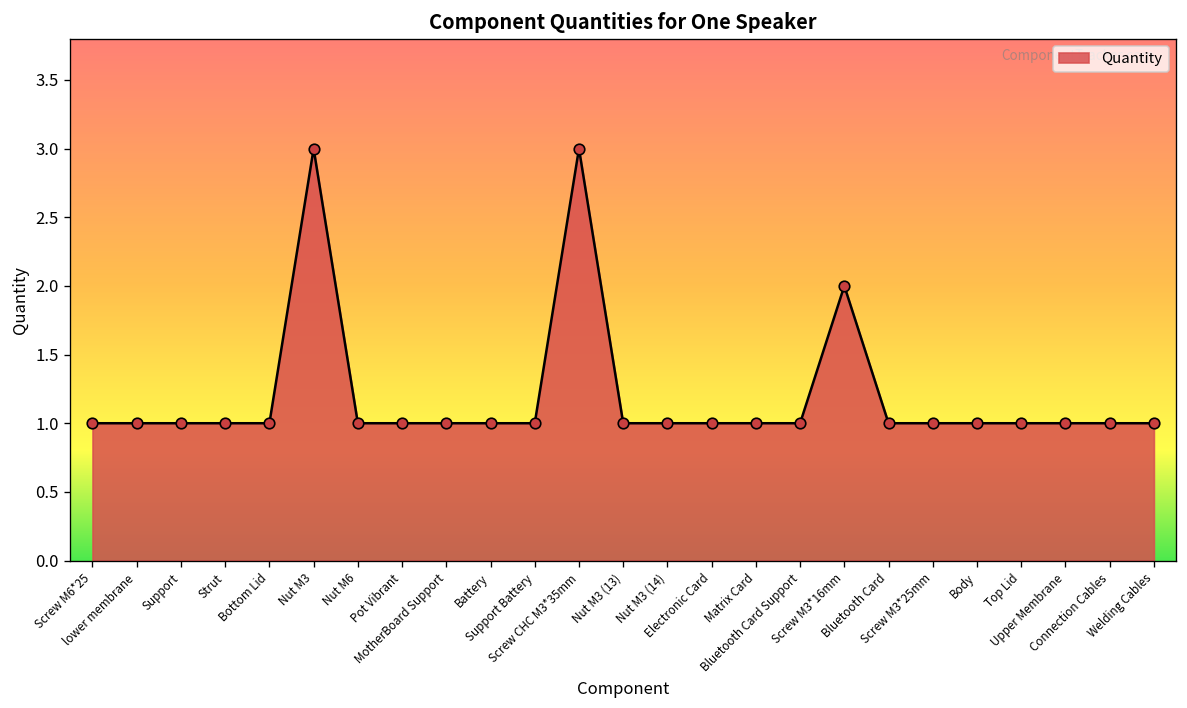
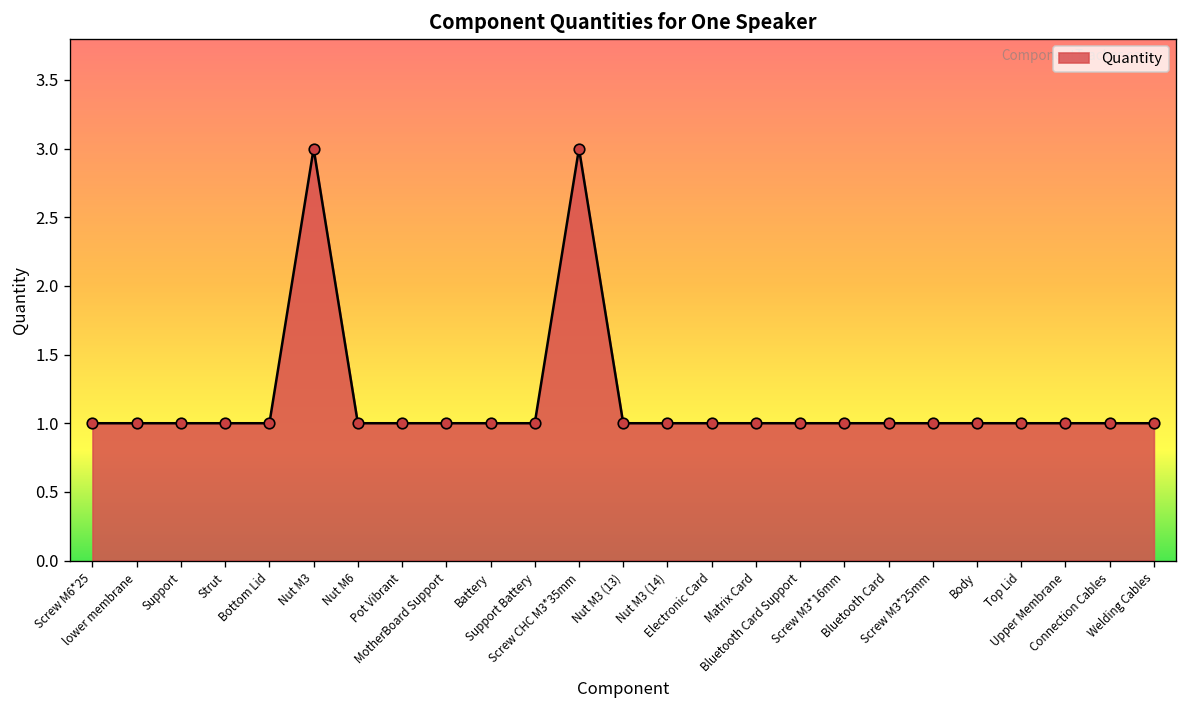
Screw M3*16mm: 2 -> 1
